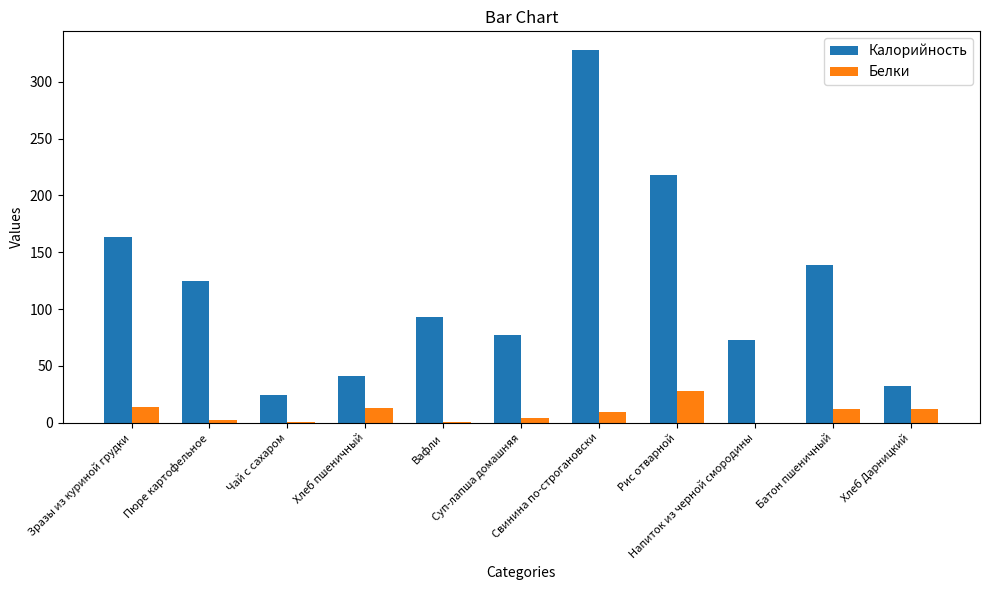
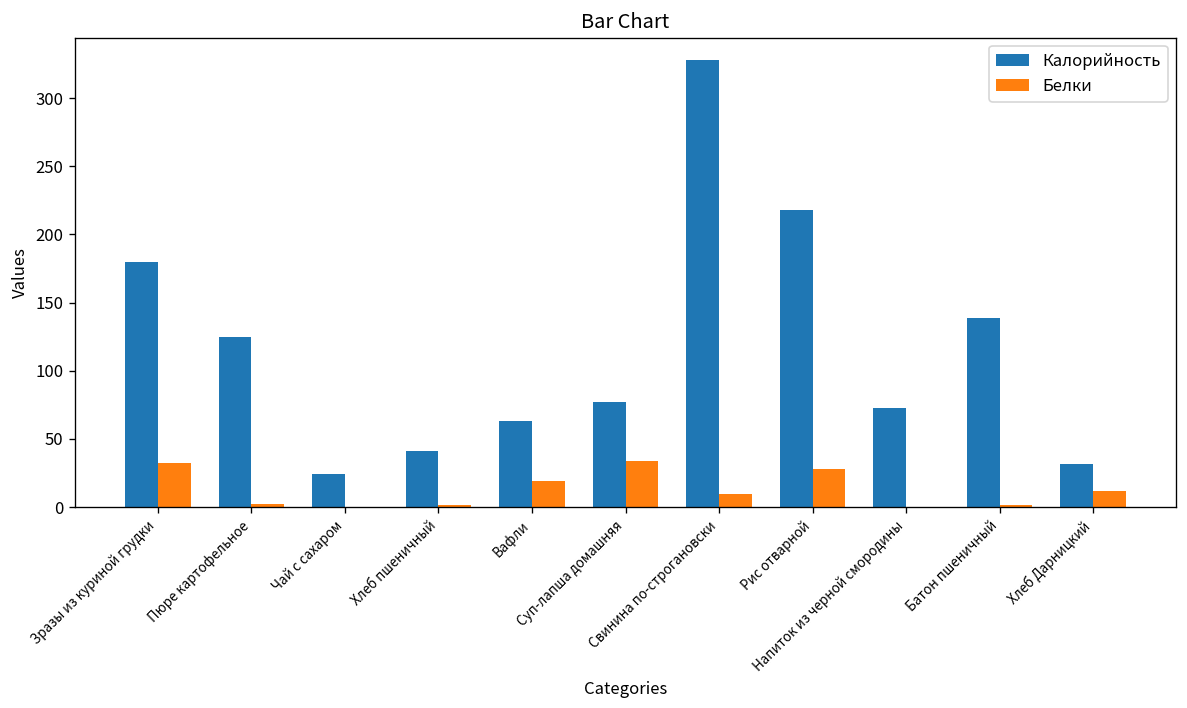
Калорийность, Зразы из куриной грудки: 163 -> 180
Белки, Зразы из куриной грудки: 14 -> 33
Белки, Хлеб пшеничный: 13 -> 2
Калорийность, Вафли: 93 -> 63
Белки, Вафли: 1 -> 19
Белки, Суп-лапша домашняя: 4 -> 34
Белки, Батон пшеничный: 12 -> 2
